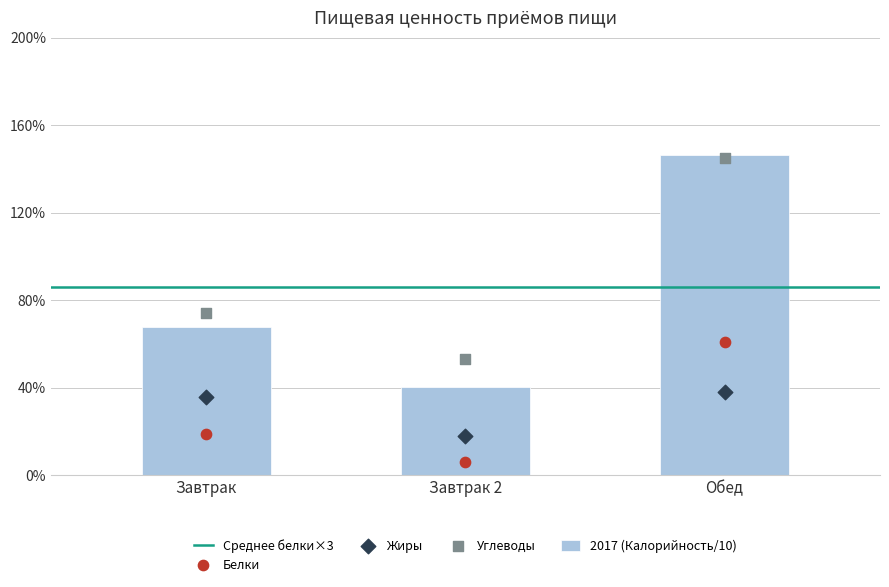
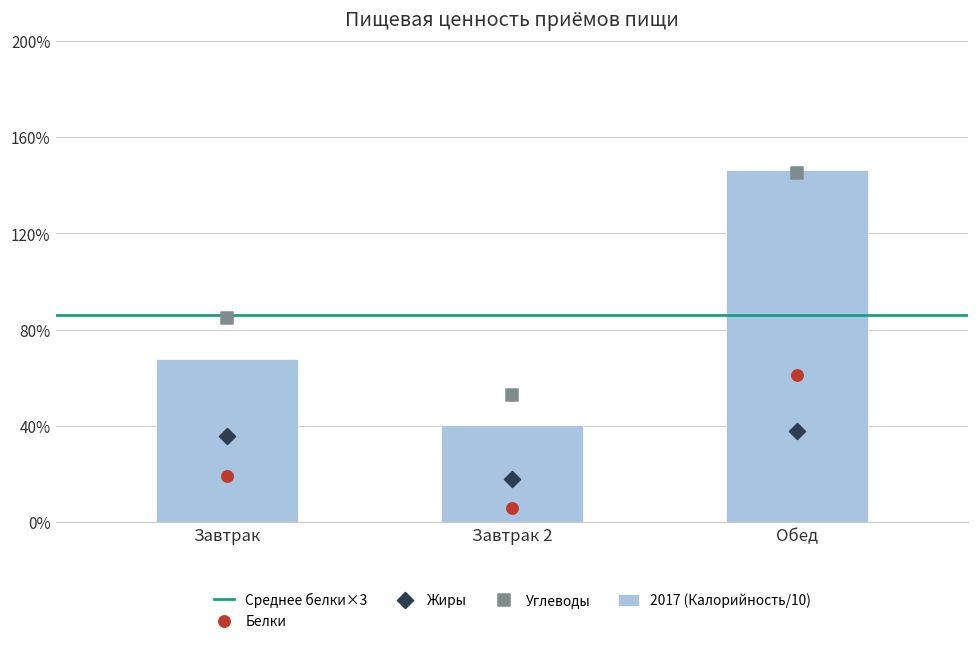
Углеводы, Завтрак: 74% -> 85%
